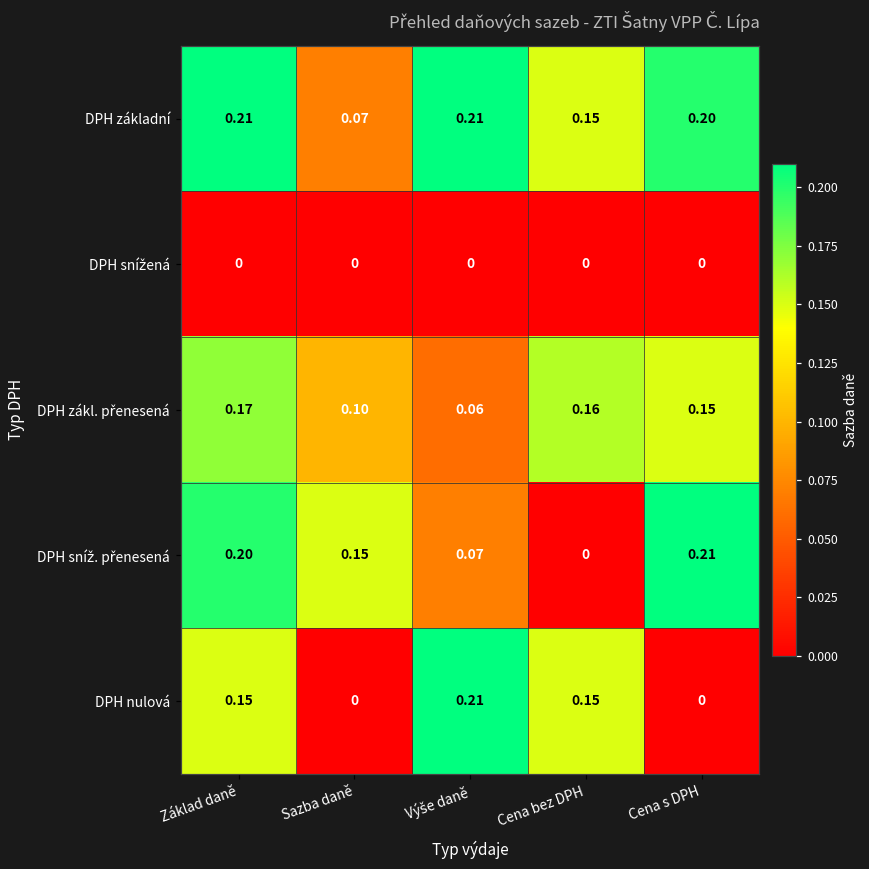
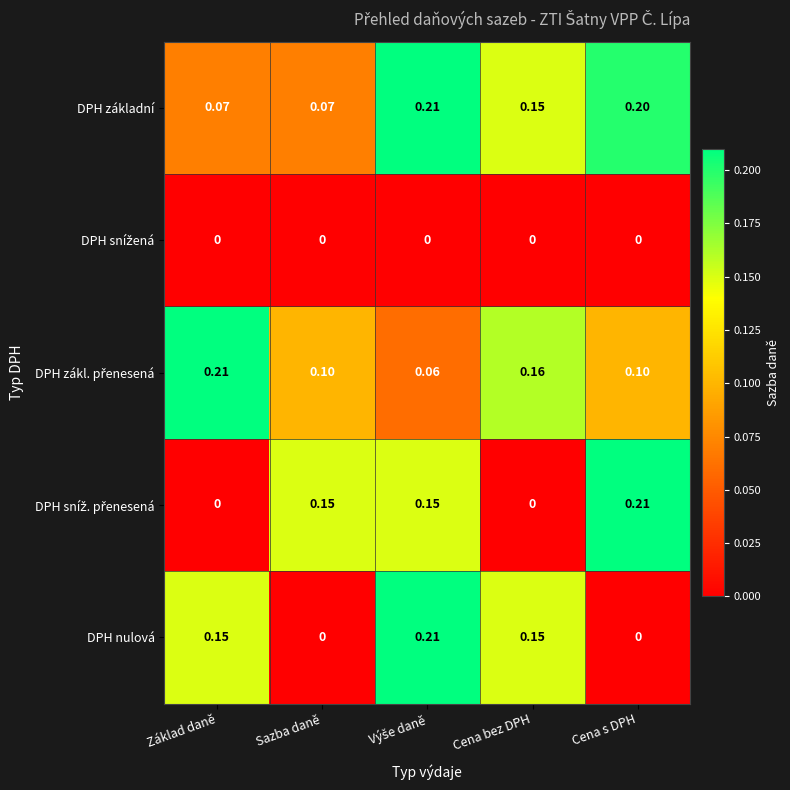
DPH základní, Základ daně: 0.21 -> 0.07
DPH zákl. přenesená, Základ daně: 0.17 -> 0.21
DPH zákl. přenesená, Cena s DPH: 0.15 -> 0.10
DPH sníž. přenesená, Základ daně: 0.20 -> 0
DPH sníž. přenesená, Výše daně: 0.07 -> 0.15
